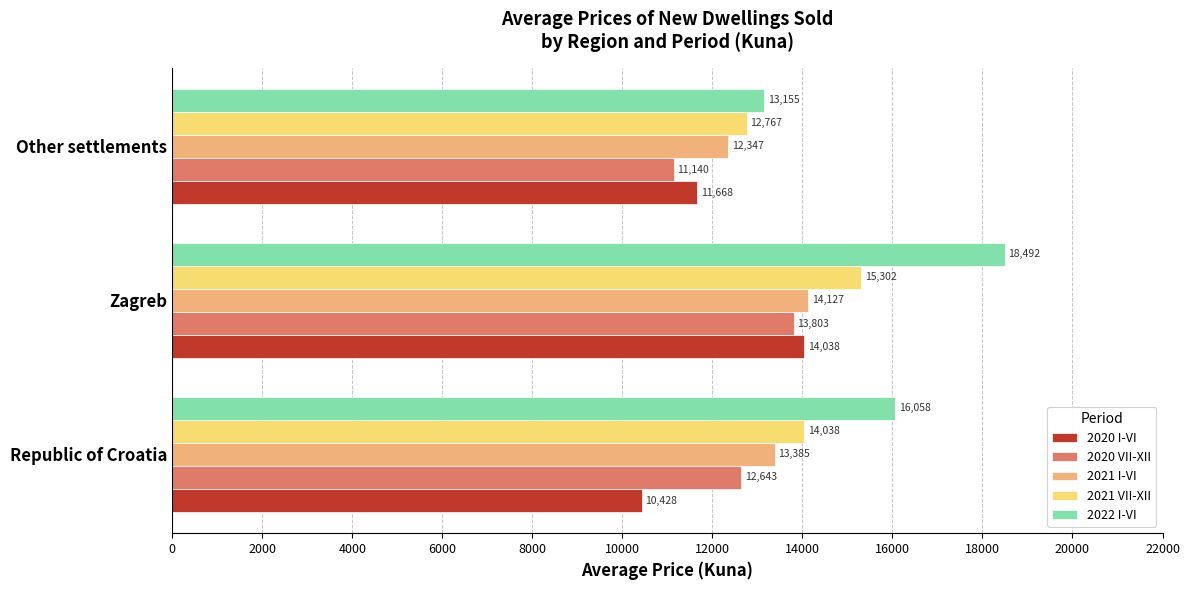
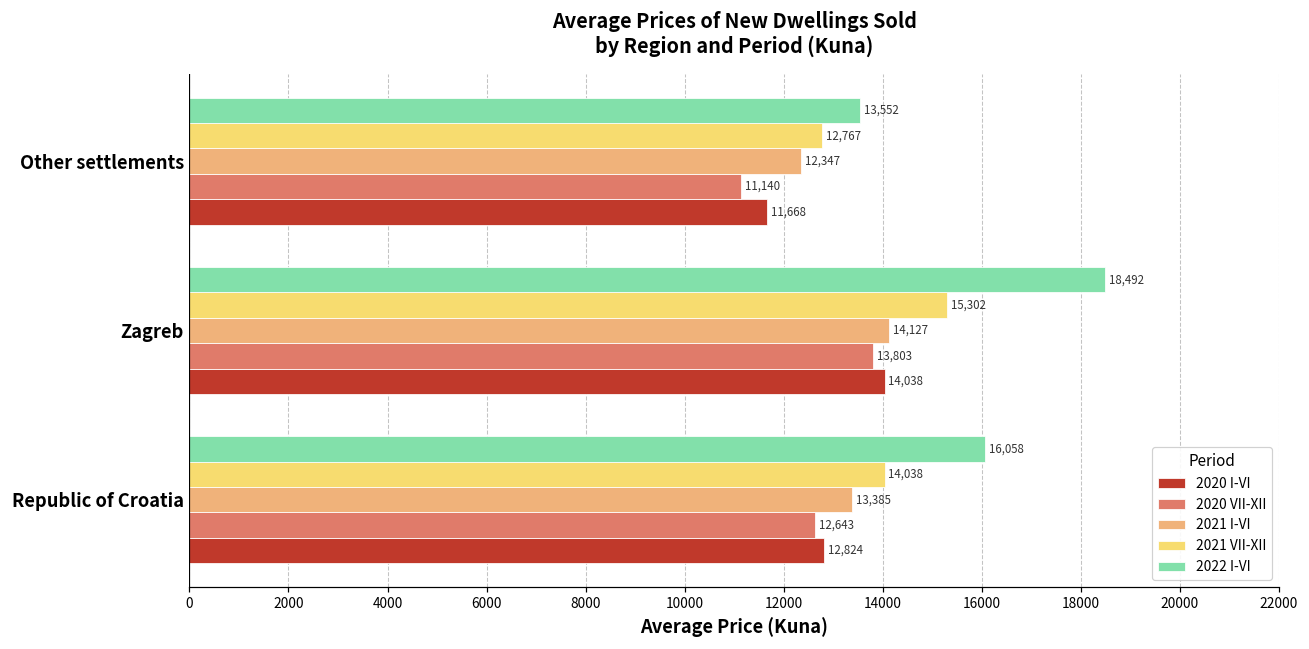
2022 I-VI, Other settlements: 13,155 -> 13,552
2020 I-VI, Republic of Croatia: 10,428 -> 12,824
